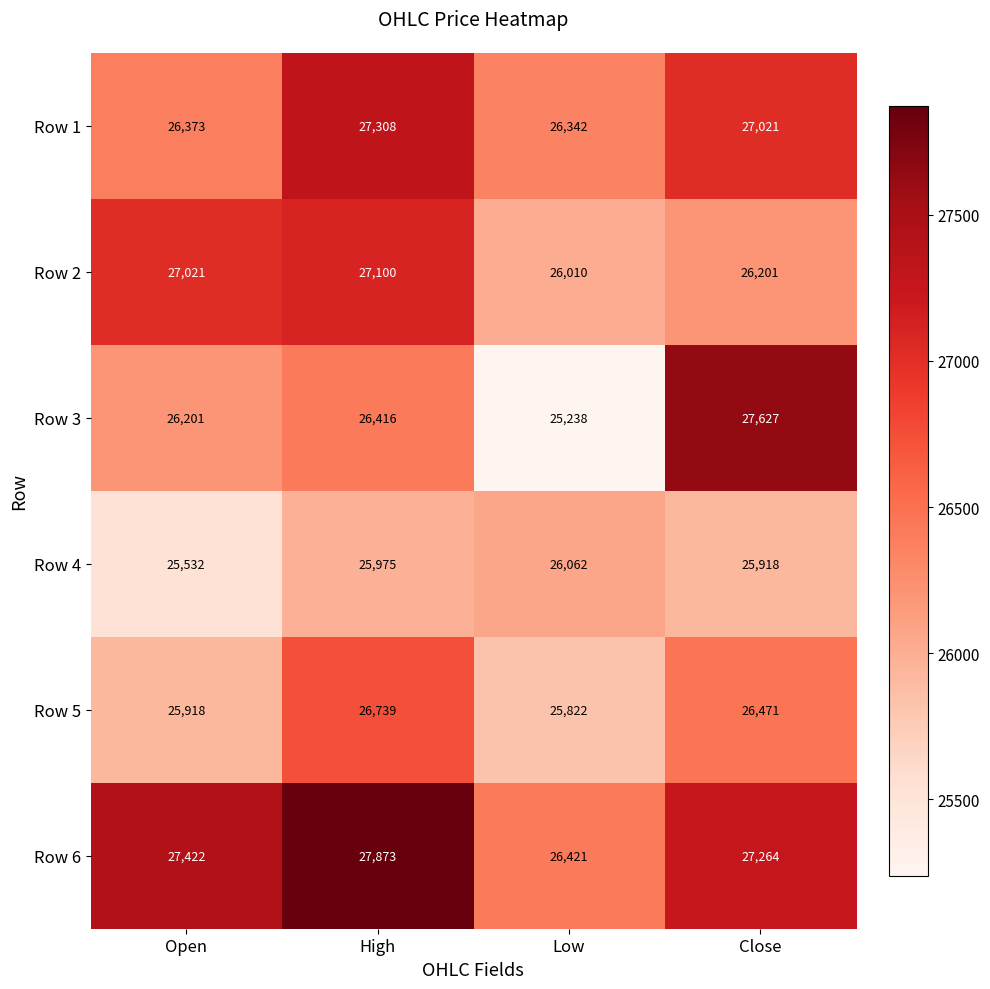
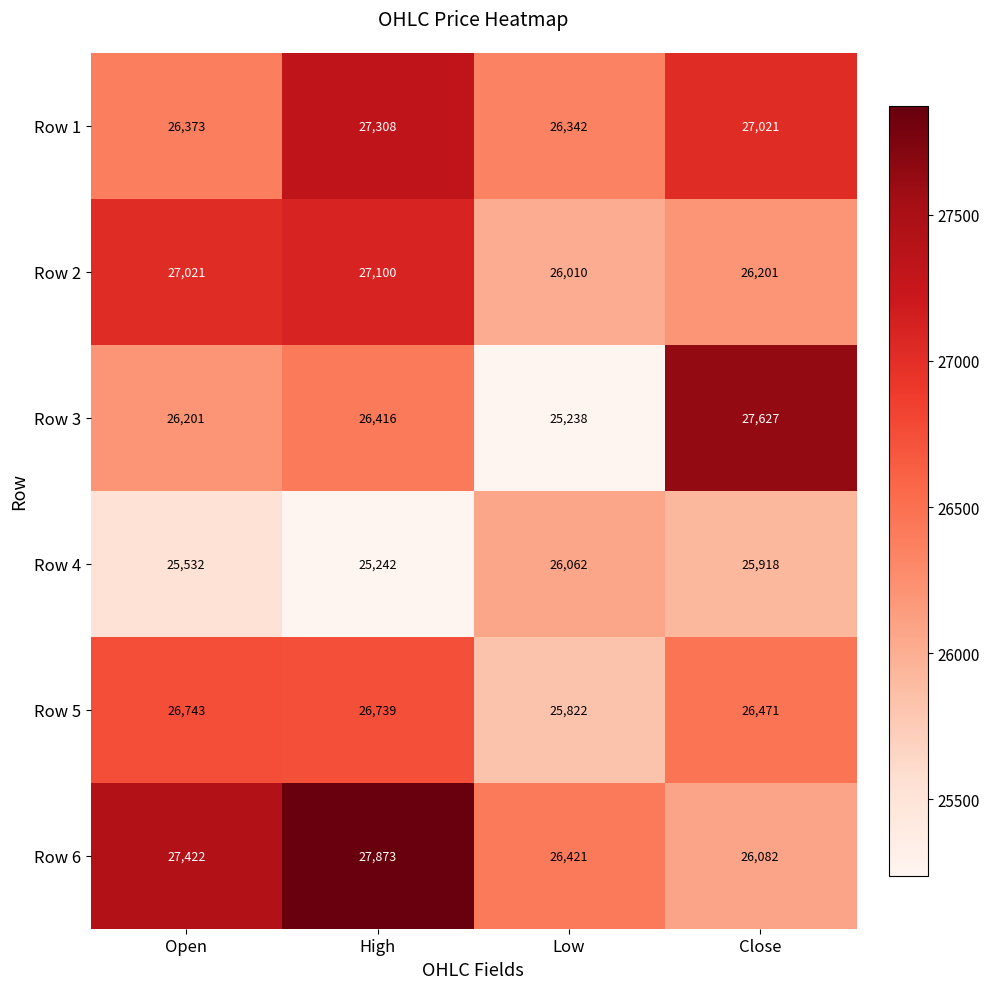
Row 4, High: 25,975 -> 25,242
Row 5, Open: 25,918 -> 26,743
Row 6, Close: 27,264 -> 26,082
